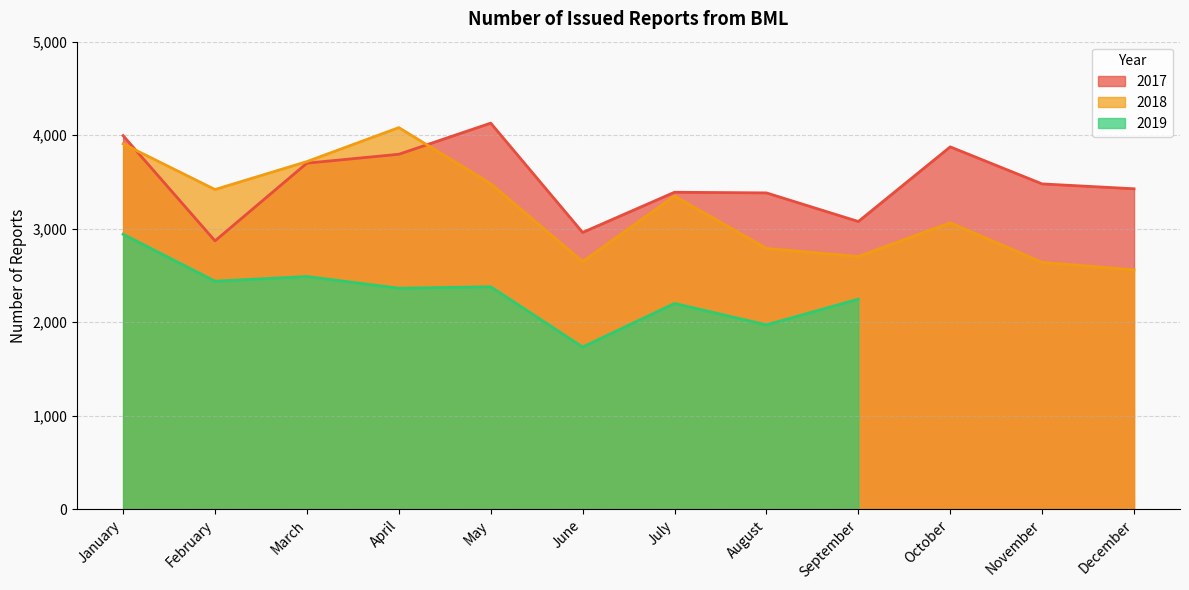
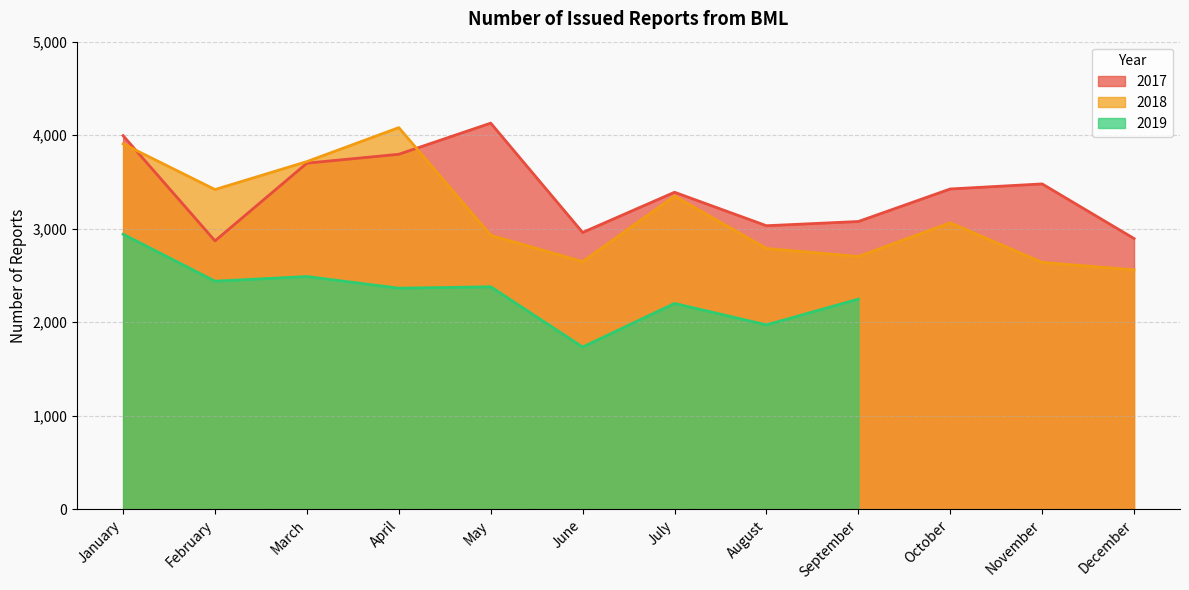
2018, May: 3,500 -> 2,900
2017, August: 3,400 -> 3,000
2017, October: 3,900 -> 3,400
2017, December: 3,400 -> 2,900
